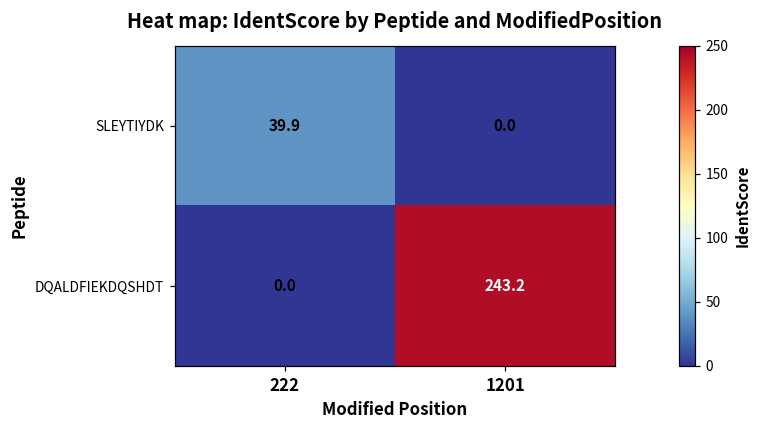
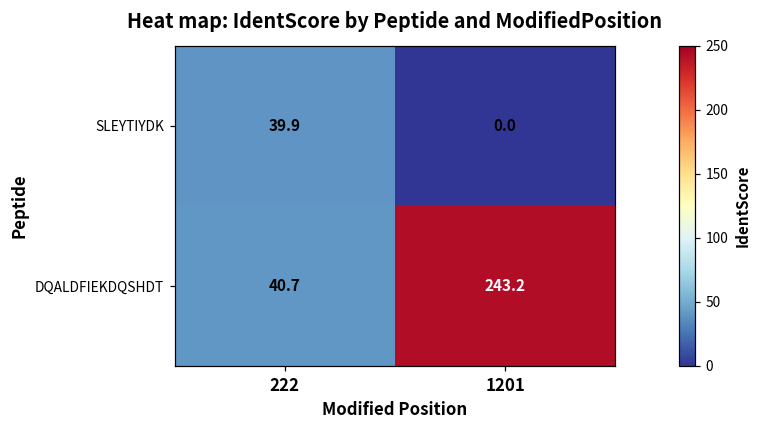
DQALDFIEKDQSHDT, 222: 0.0 -> 40.7
